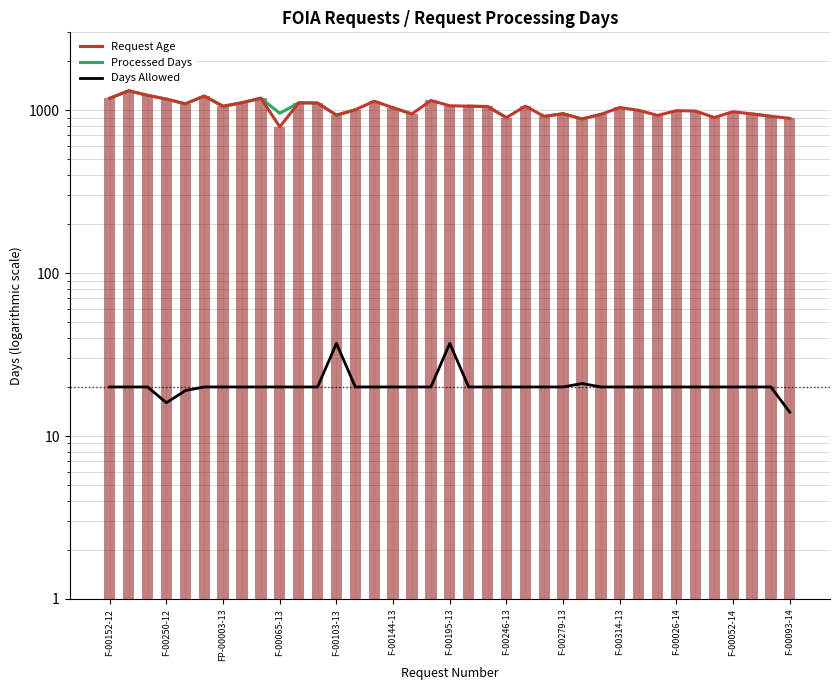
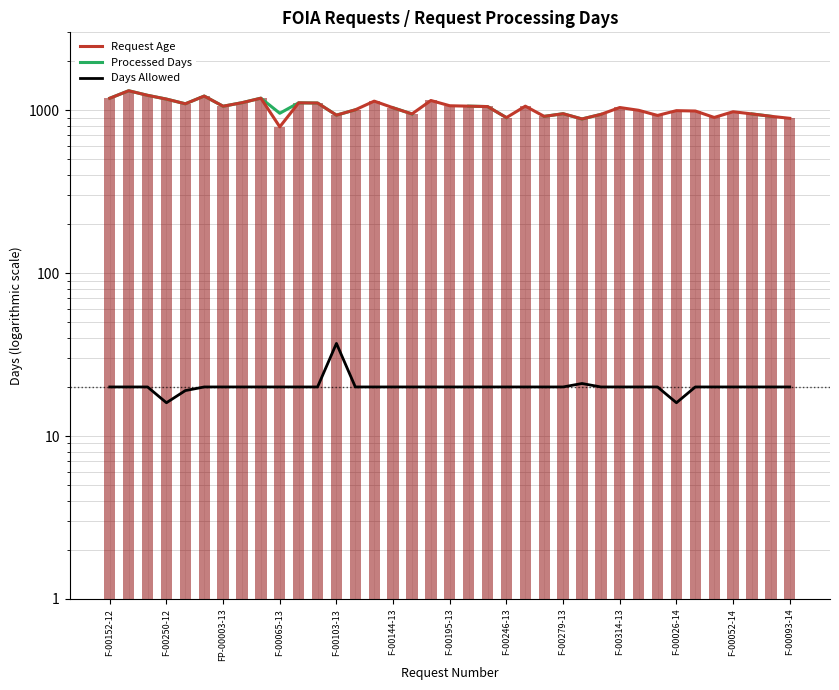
Days Allowed, F-00195-13: 37 -> 20
Days Allowed, F-00026-14: 20 -> 16
Days Allowed, F-00093-14: 14 -> 20
